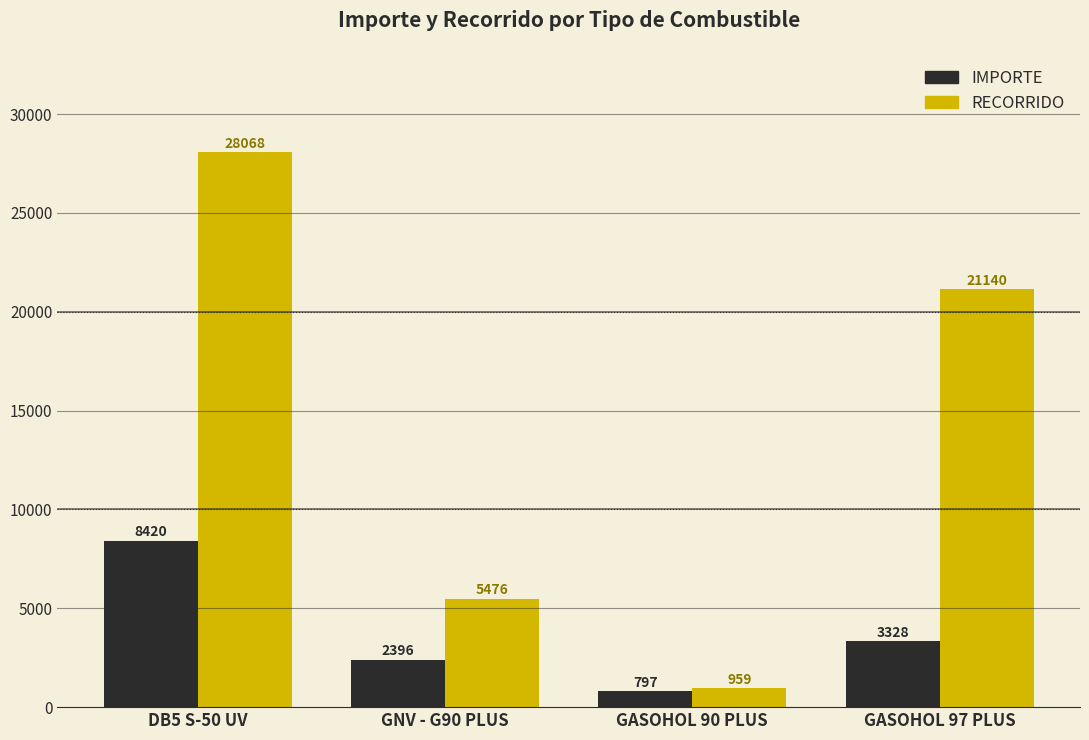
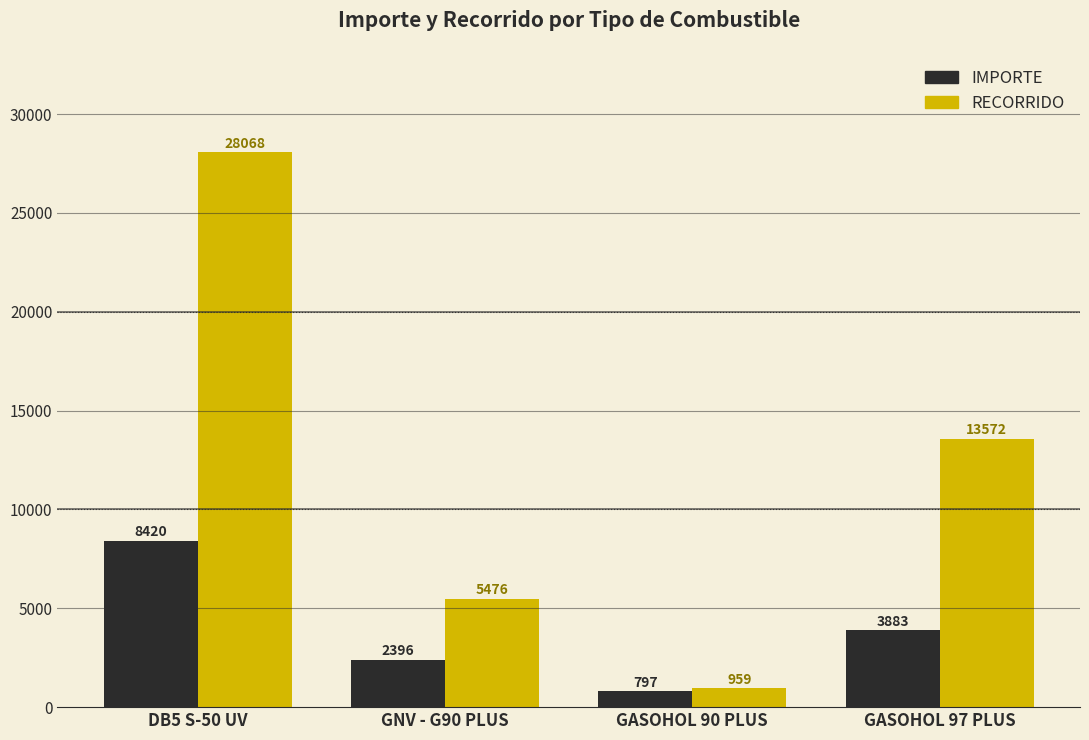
IMPORTE, GASOHOL 97 PLUS: 3328 -> 3883
RECORRIDO, GASOHOL 97 PLUS: 21140 -> 13572
